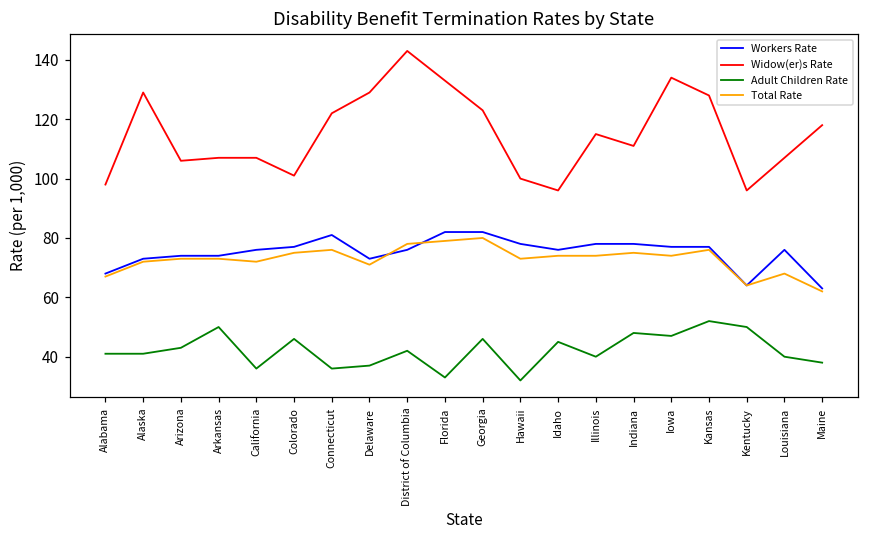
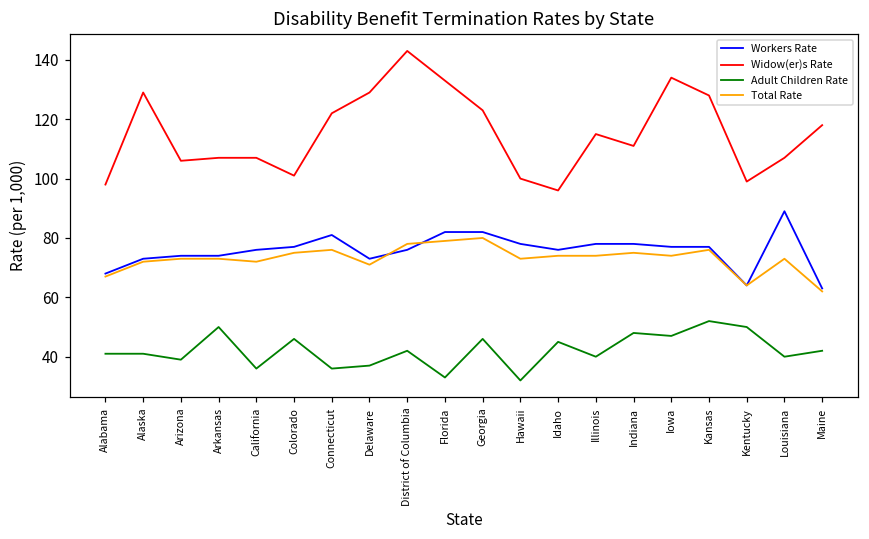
Adult Children Rate, Arizona: 43 -> 39
Widow(er)s Rate, Kentucky: 96 -> 99
Workers Rate, Louisiana: 76 -> 89
Total Rate, Louisiana: 68 -> 73
Adult Children Rate, Maine: 38 -> 42
